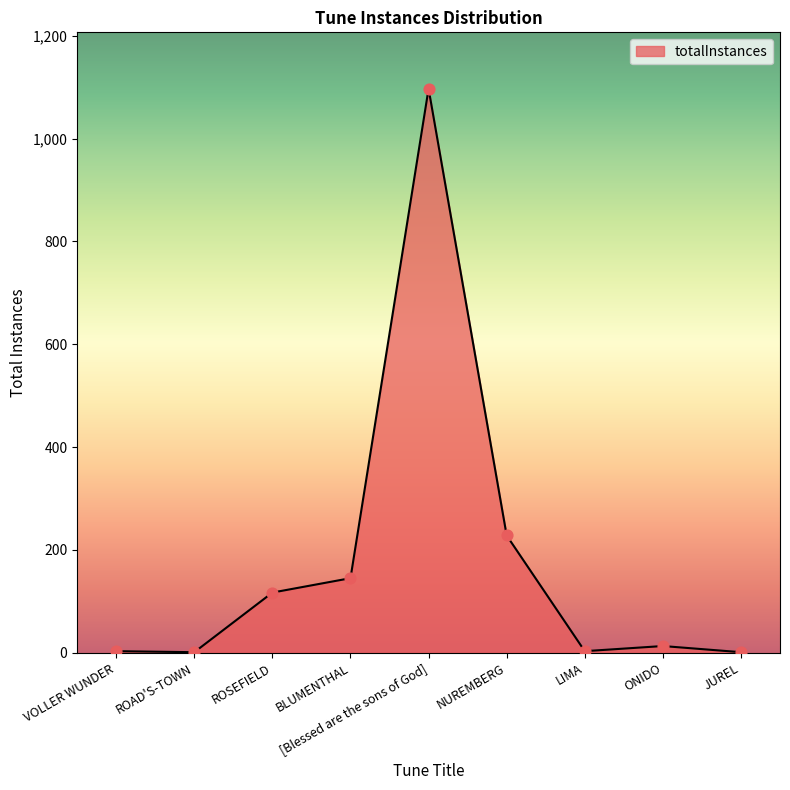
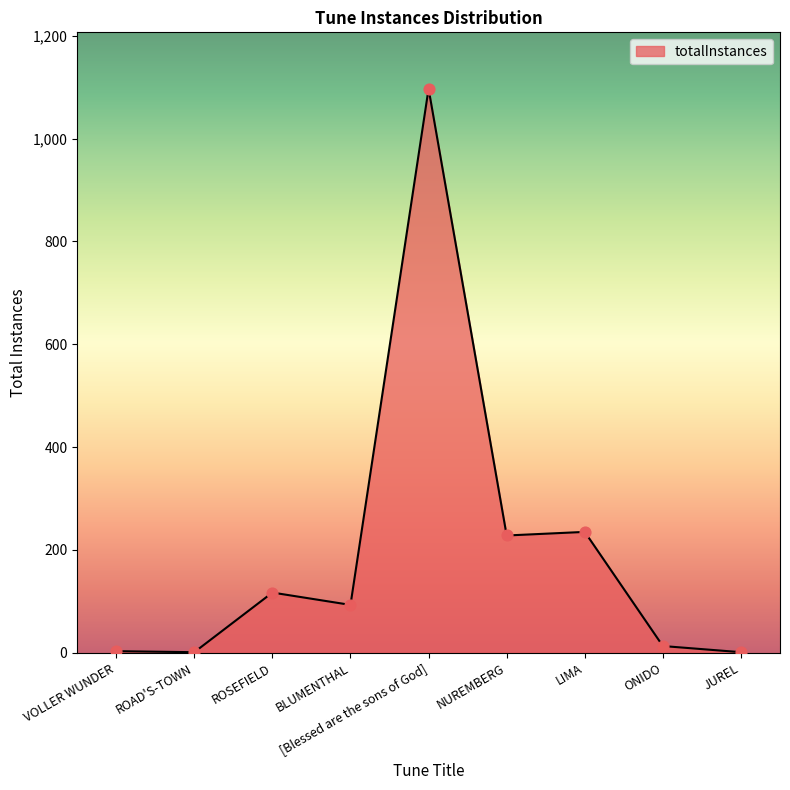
BLUMENTHAL: 150 -> 90
LIMA: 0 -> 240
